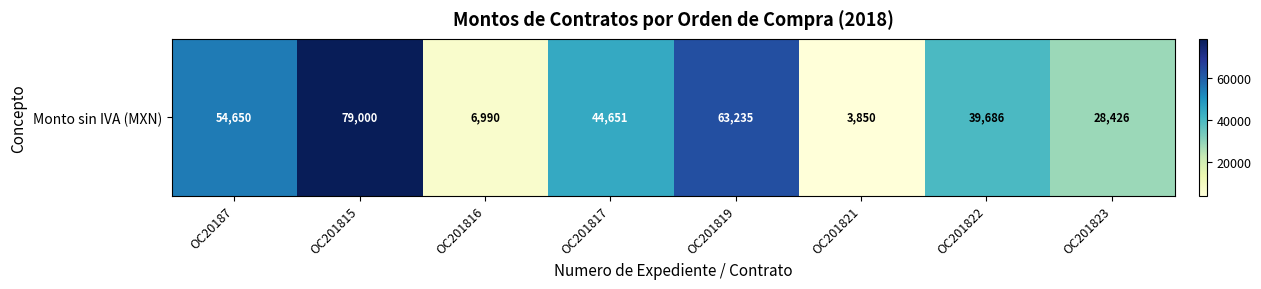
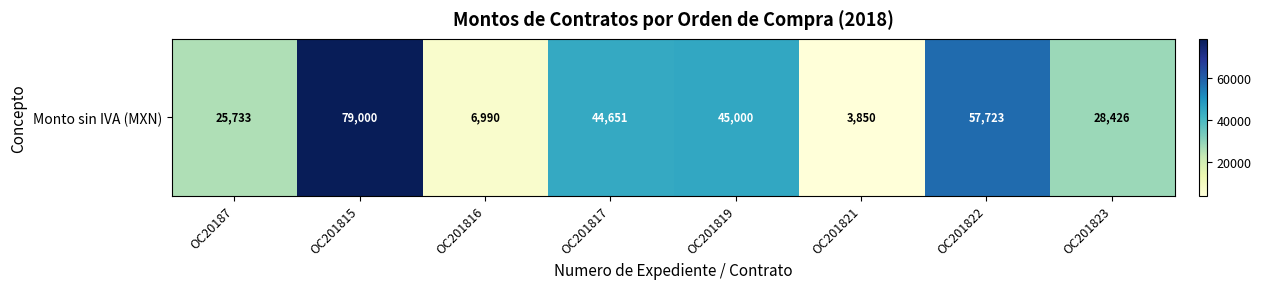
Monto sin IVA (MXN), OC20187: 54,650 -> 25,733
Monto sin IVA (MXN), OC201819: 63,235 -> 45,000
Monto sin IVA (MXN), OC201822: 39,686 -> 57,723
